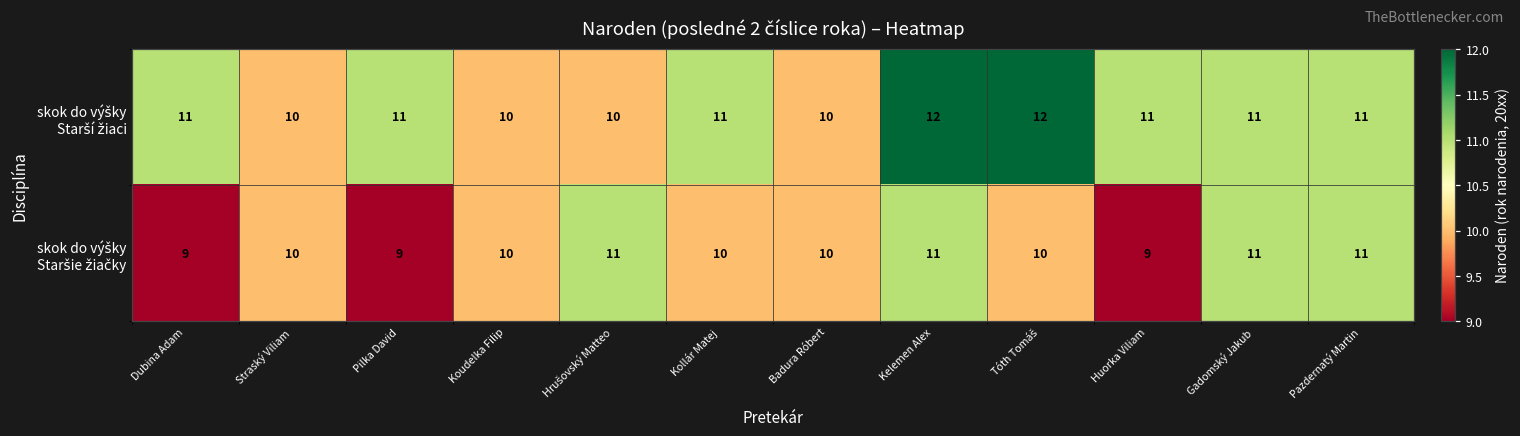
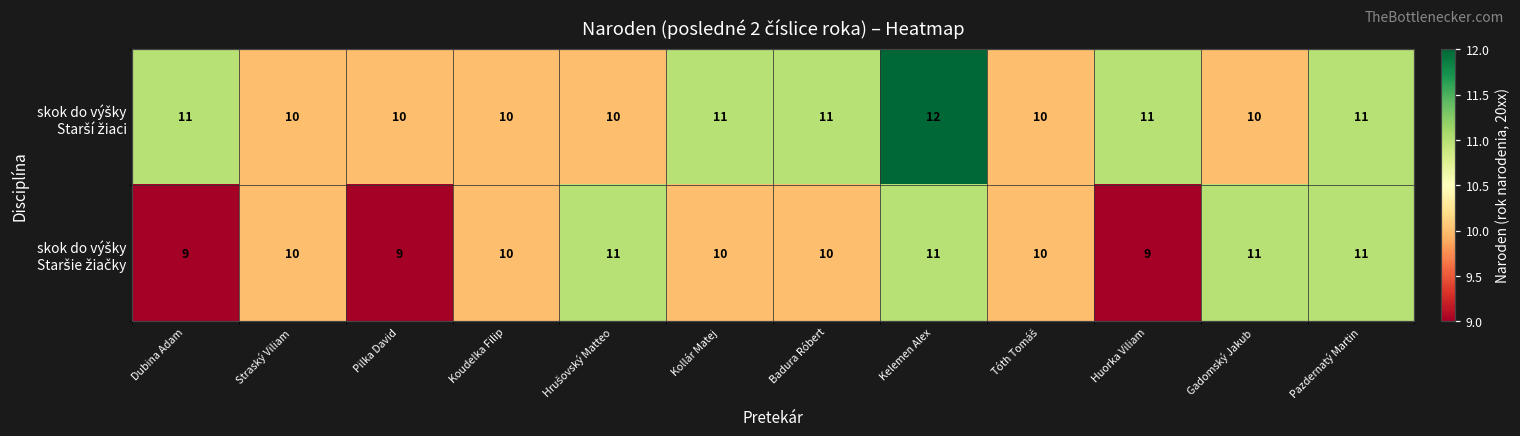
skok do výšky Starší žiaci, Pilka David: 11 -> 10
skok do výšky Starší žiaci, Badura Róbert: 10 -> 11
skok do výšky Starší žiaci, Tóth Tomáš: 12 -> 10
skok do výšky Starší žiaci, Gadomský Jakub: 11 -> 10
